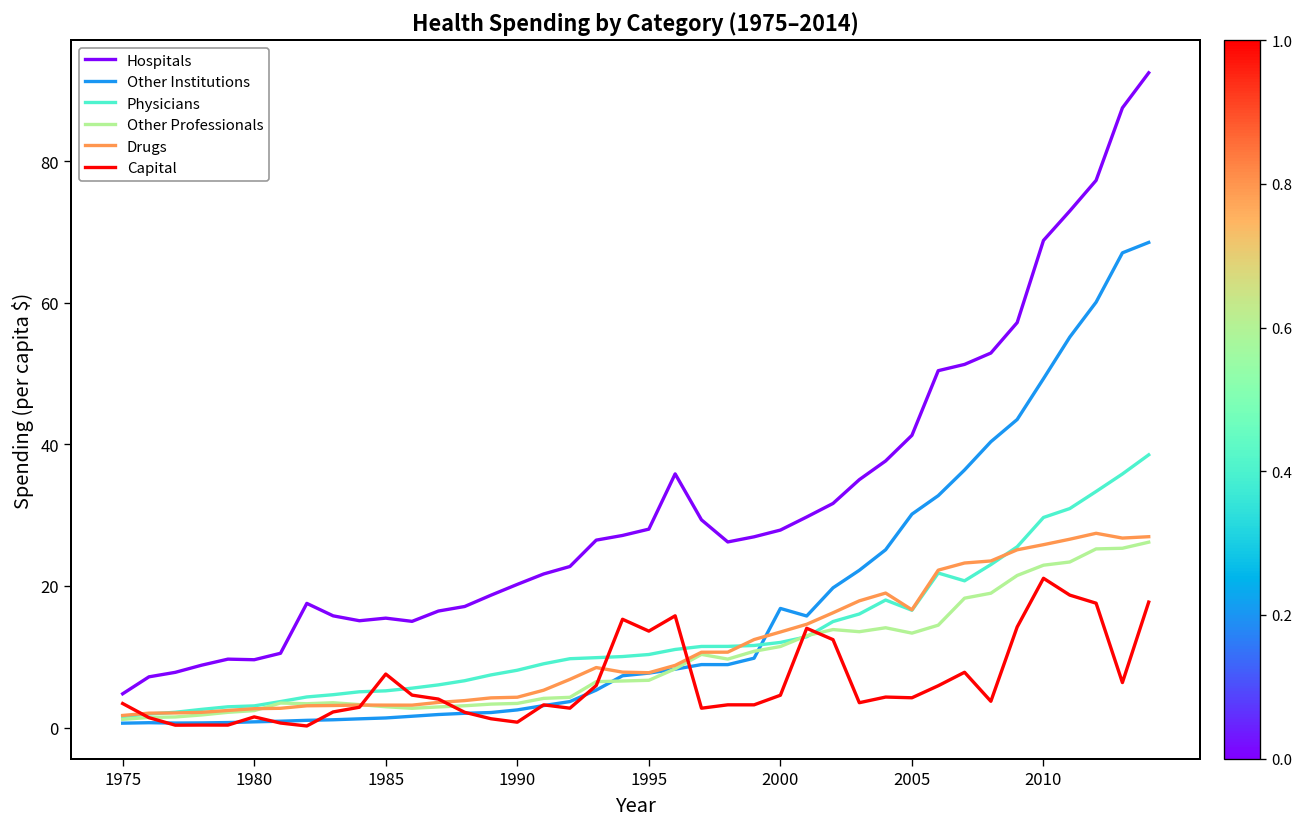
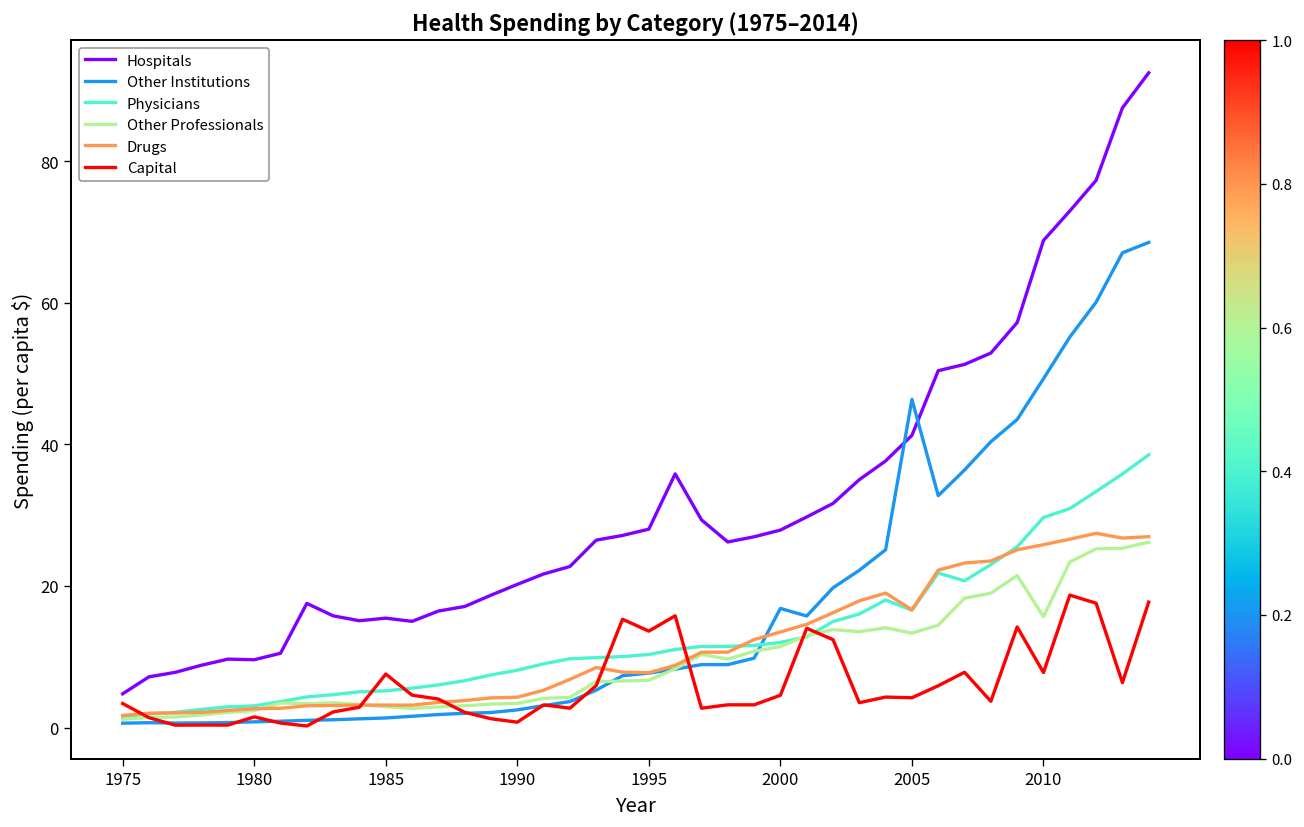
Other Institutions, 2005: 30 -> 46
Other Professionals, 2010: 23 -> 16
Capital, 2010: 21 -> 8
